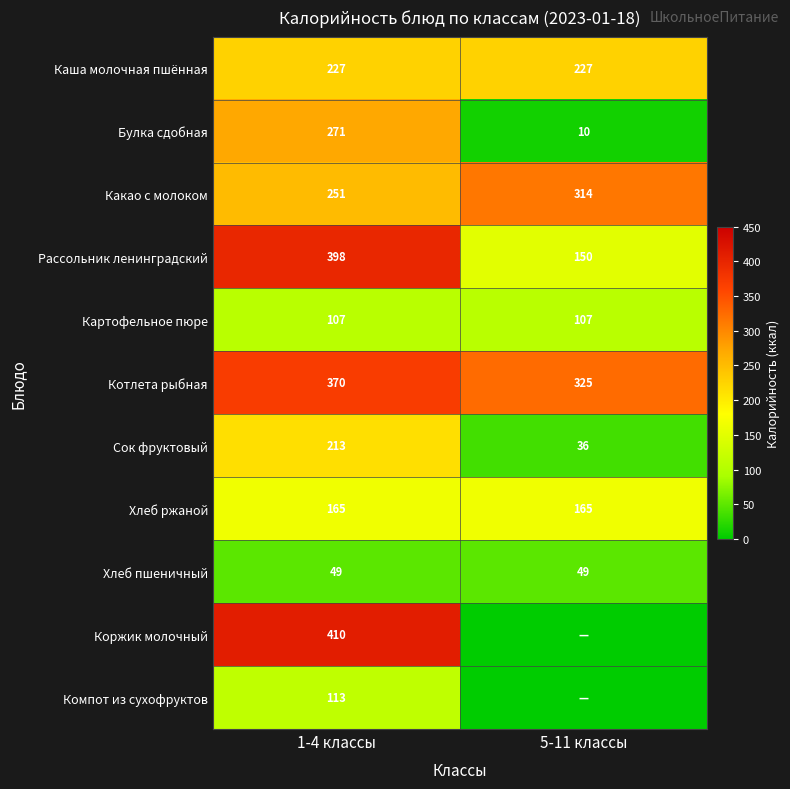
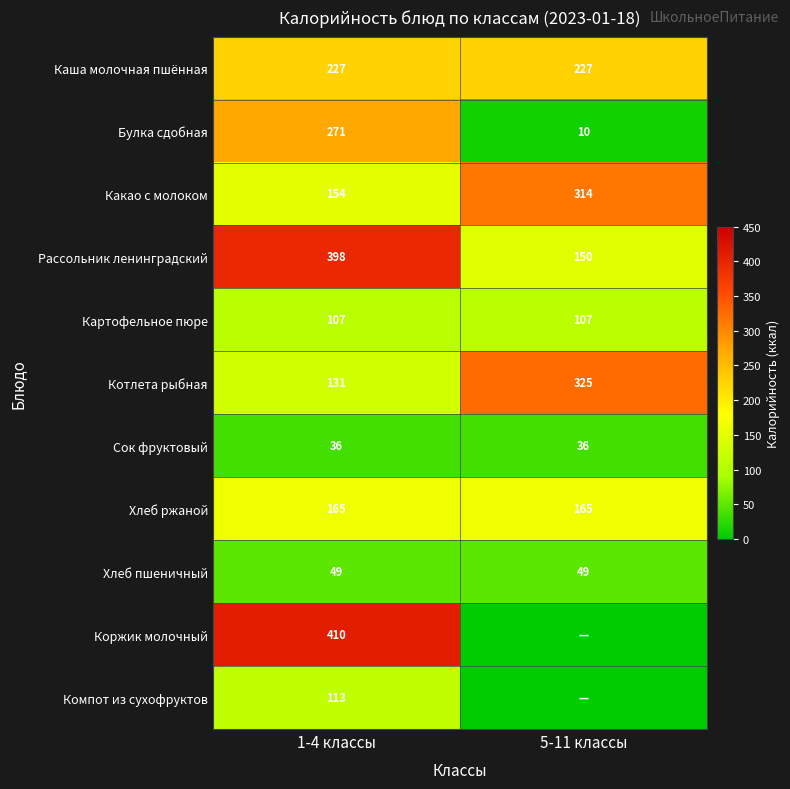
Какао с молоком, 1-4 классы: 251 -> 154
Котлета рыбная, 1-4 классы: 370 -> 131
Сок фруктовый, 1-4 классы: 213 -> 36
